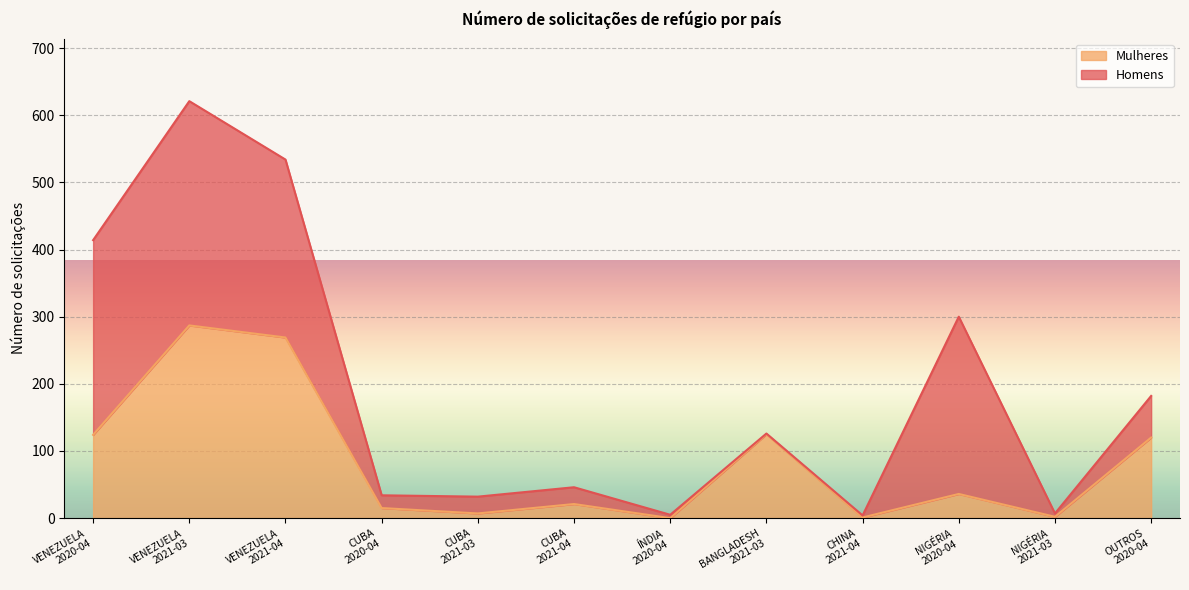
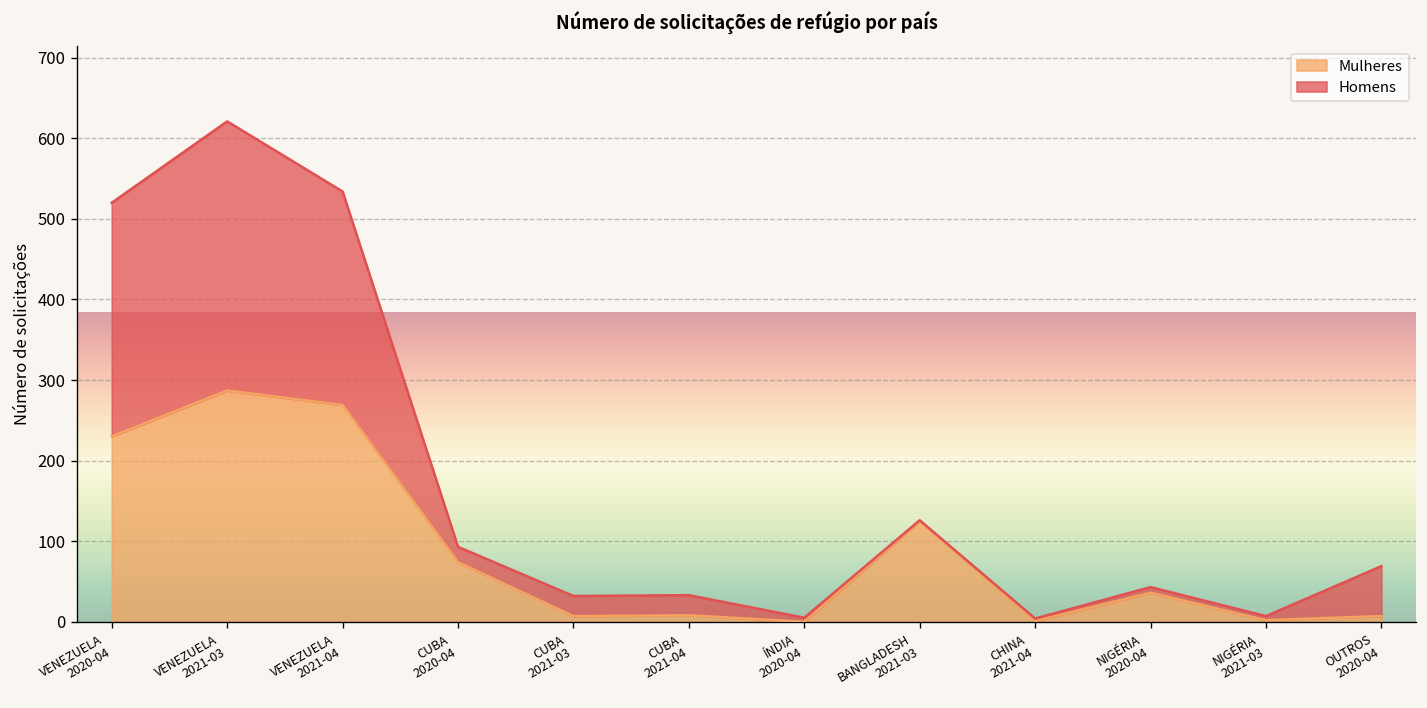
Mulheres, VENEZUELA 2020-04: 120 -> 230
Mulheres, CUBA 2020-04: 20 -> 70
Mulheres, CUBA 2021-04: 20 -> 10
Homens, NIGÉRIA 2020-04: 260 -> 10
Mulheres, OUTROS 2020-04: 120 -> 10
